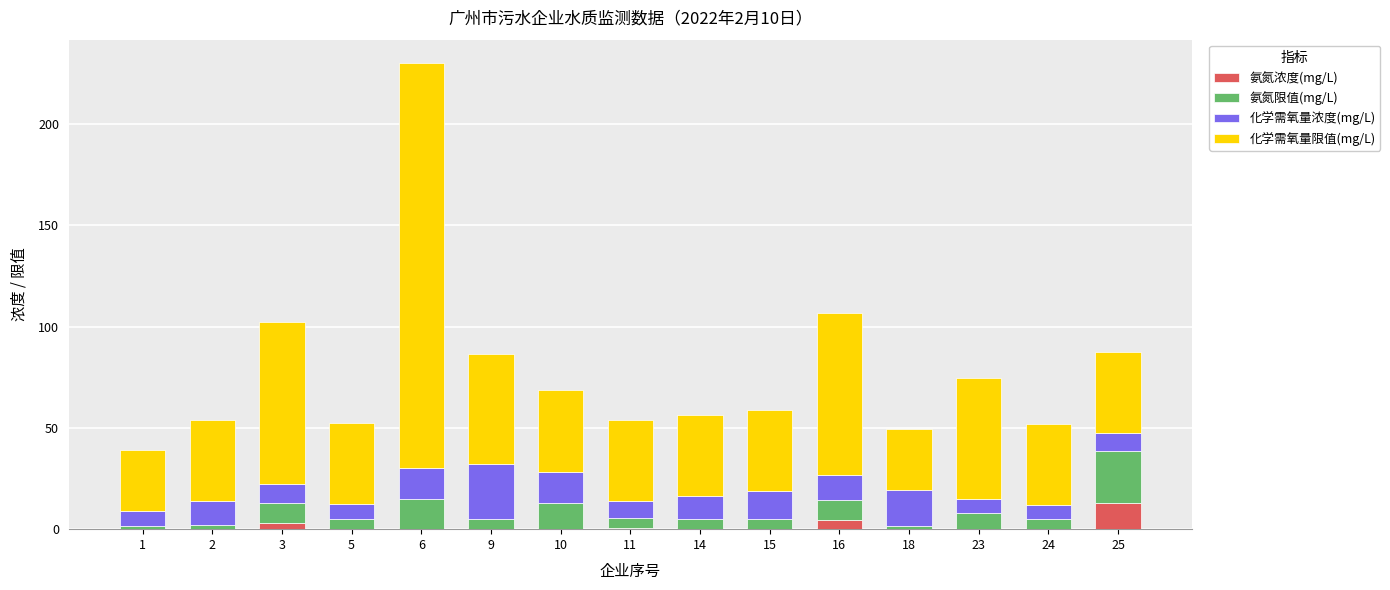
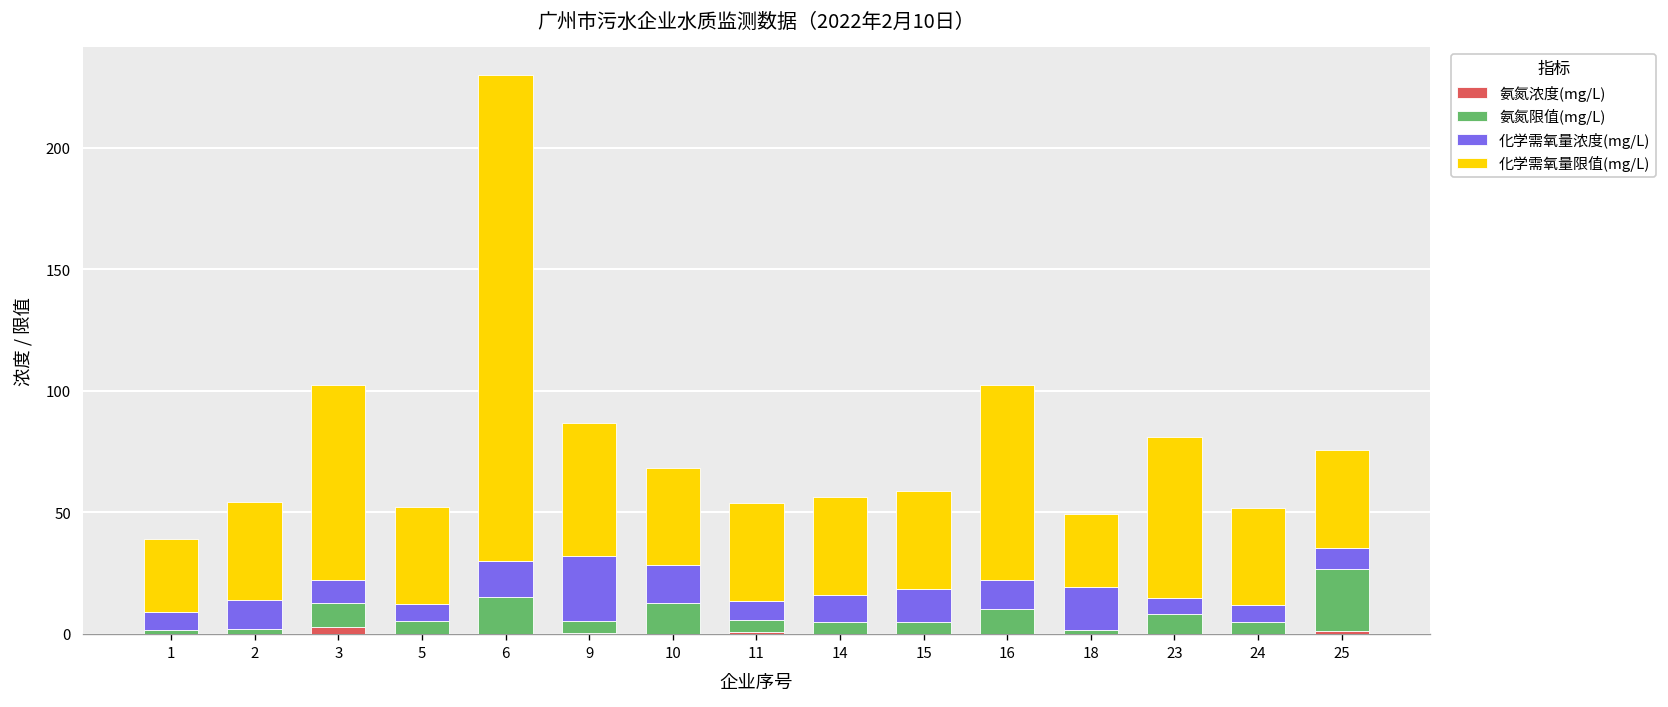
氨氮浓度(mg/L), 16: 4 -> 0
化学需氧量限值(mg/L), 23: 60 -> 66
氨氮浓度(mg/L), 25: 13 -> 1
